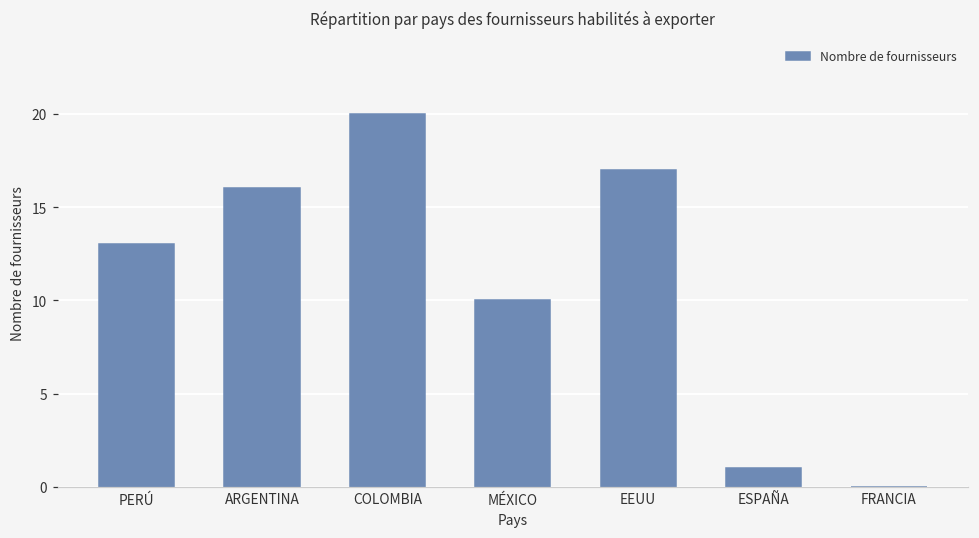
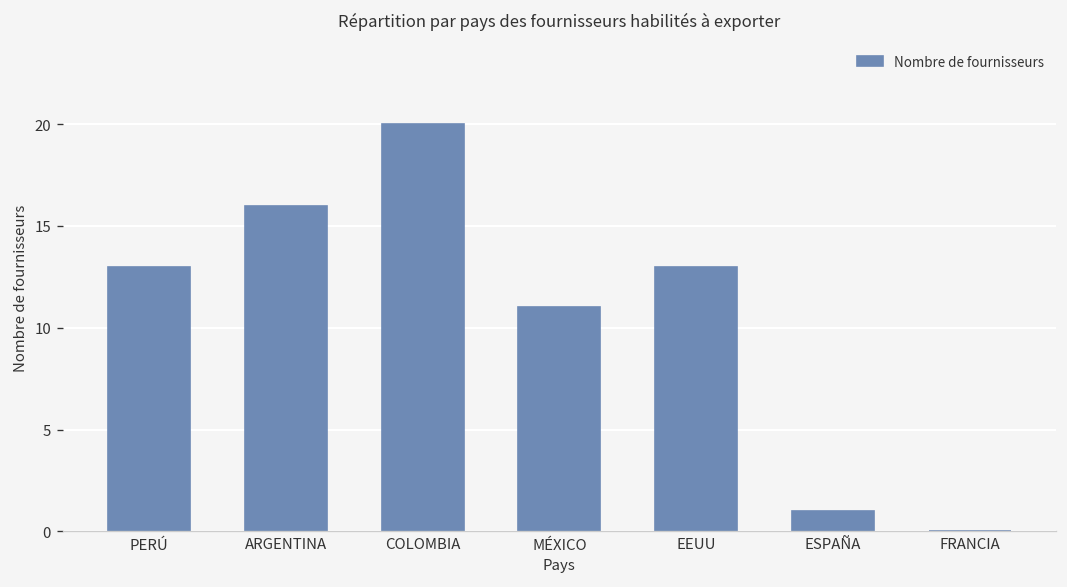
MÉXICO: 10 -> 11
EEUU: 17 -> 13
